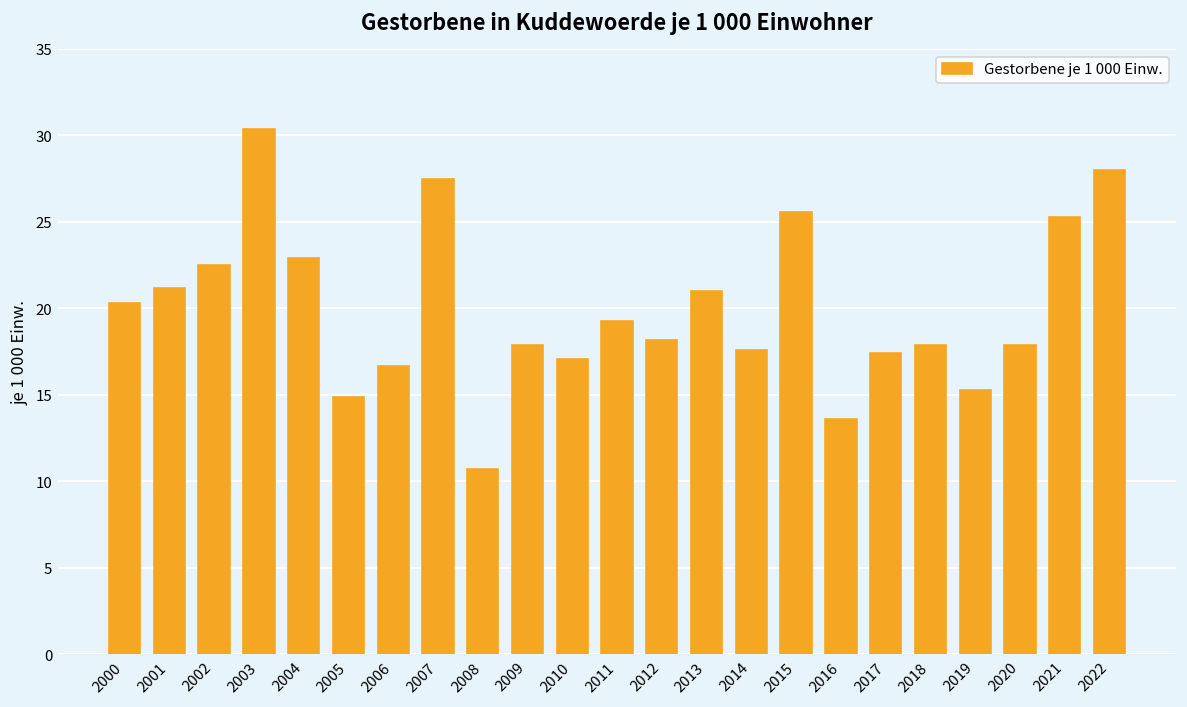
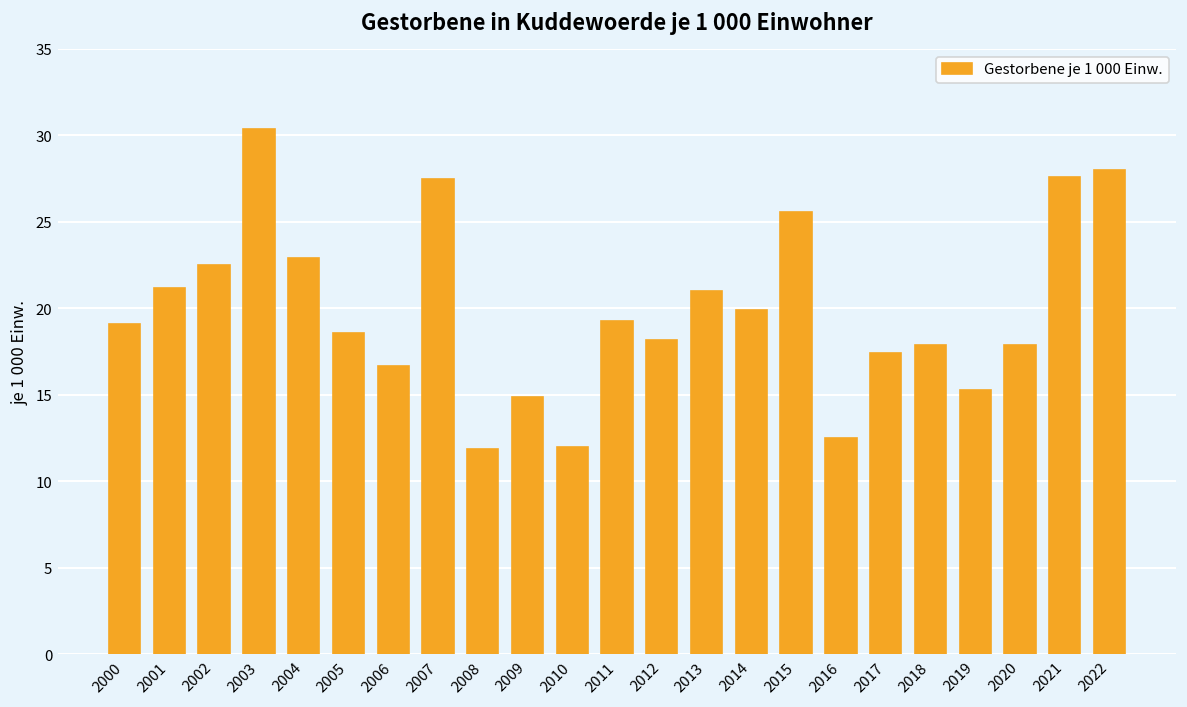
2000: 20.3 -> 19.1
2005: 14.9 -> 18.6
2008: 10.7 -> 11.9
2009: 17.9 -> 14.9
2010: 17.1 -> 12.0
2014: 17.6 -> 19.9
2016: 13.6 -> 12.5
2021: 25.3 -> 27.6
